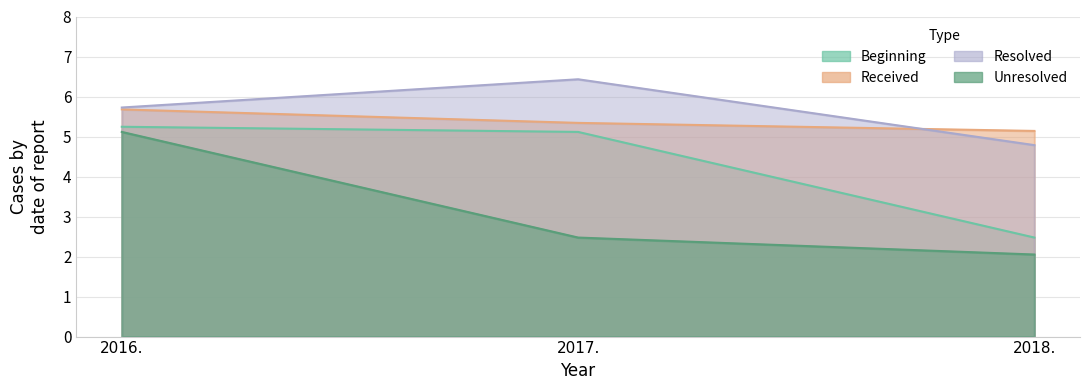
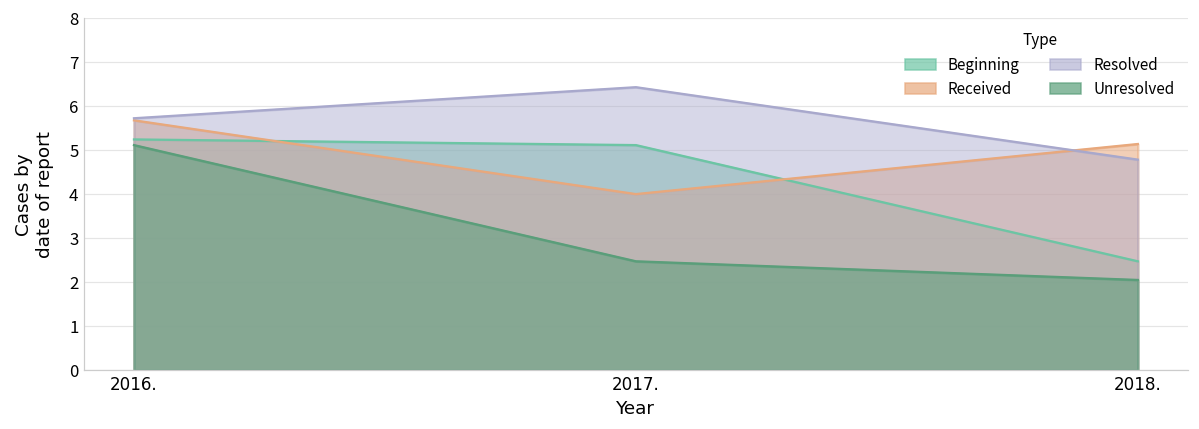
Received, 2017.: 5.3 -> 4.0
